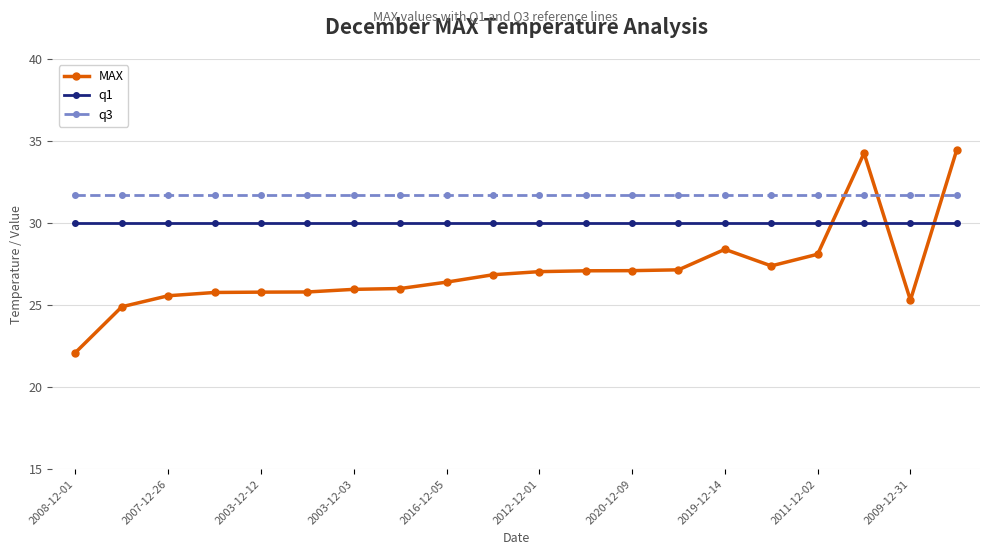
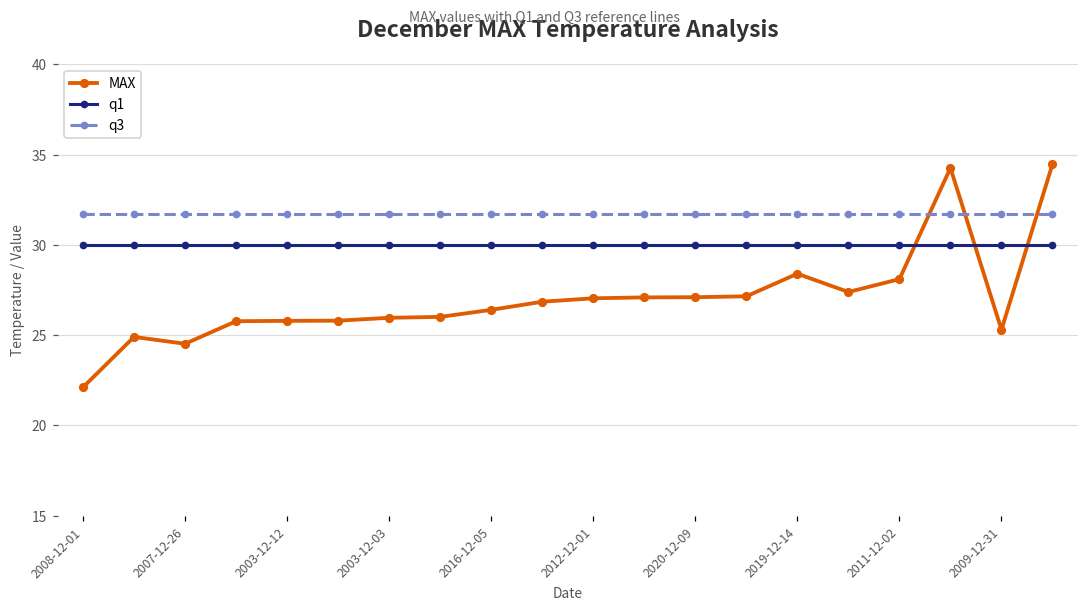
MAX, 2007-12-26: 25.6 -> 24.5
